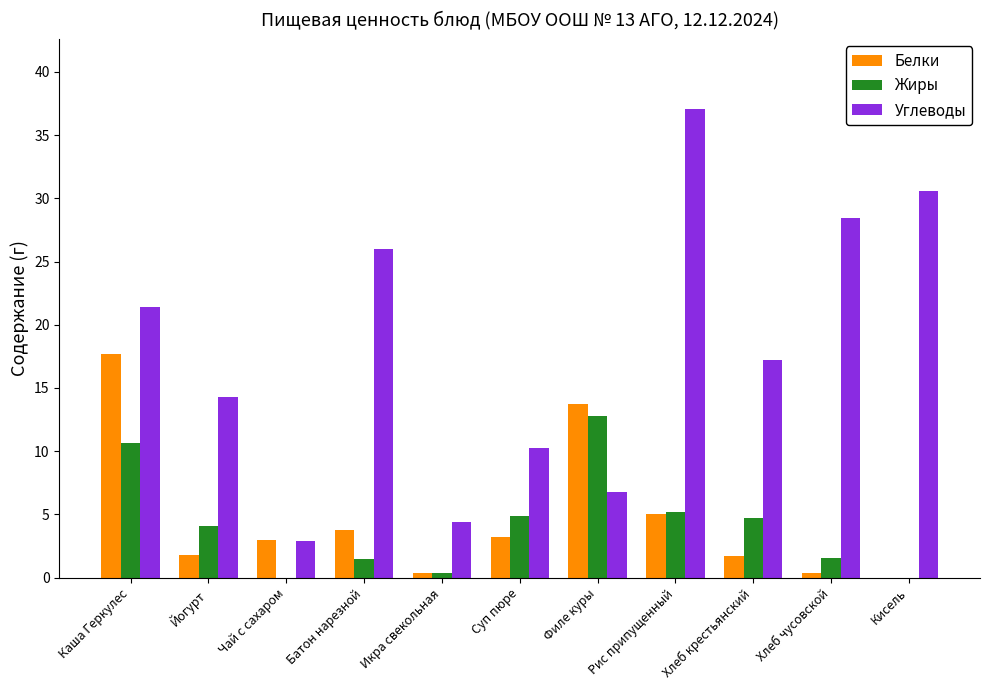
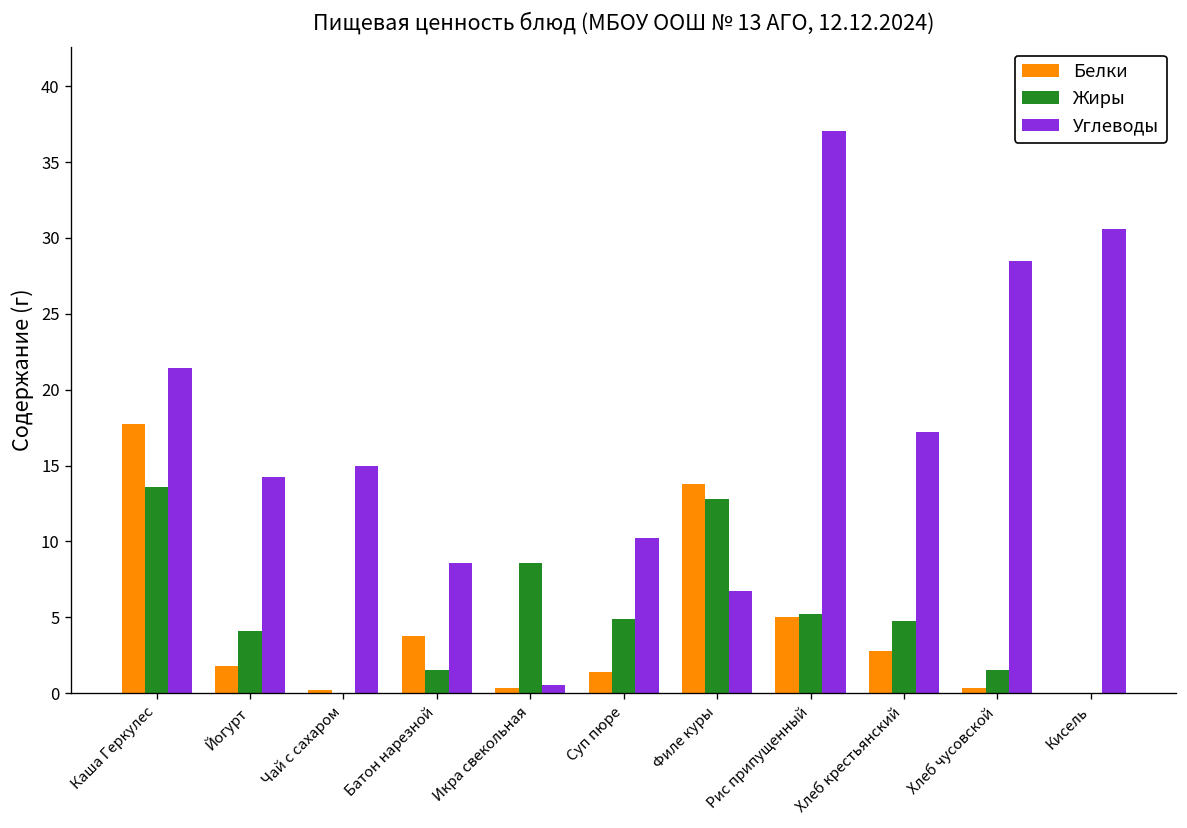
Жиры, Каша Геркулес: 10.7 -> 13.6
Белки, Чай с сахаром: 3.0 -> 0.2
Углеводы, Чай с сахаром: 2.9 -> 15.0
Углеводы, Батон нарезной: 26.0 -> 8.6
Жиры, Икра свекольная: 0.4 -> 8.6
Углеводы, Икра свекольная: 4.4 -> 0.5
Белки, Суп пюре: 3.2 -> 1.4
Белки, Хлеб крестьянский: 1.7 -> 2.8
